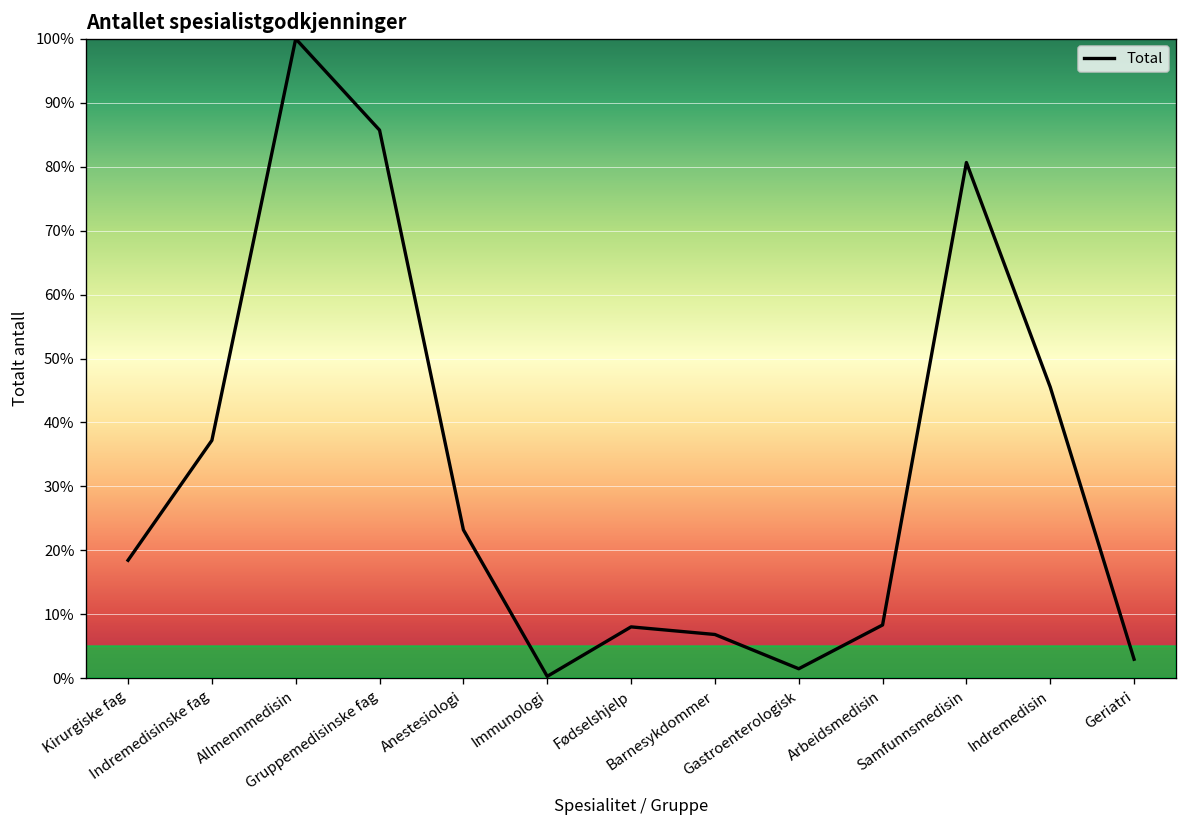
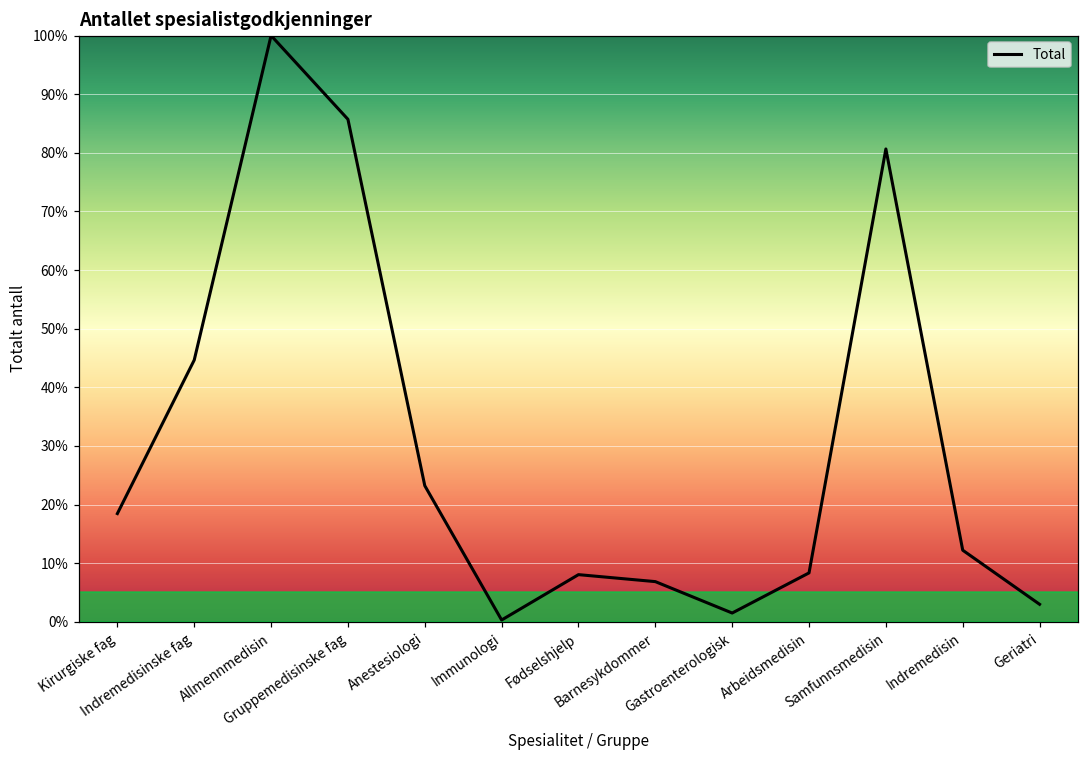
Indremedisinske fag: 37% -> 45%
Indremedisin: 46% -> 12%
